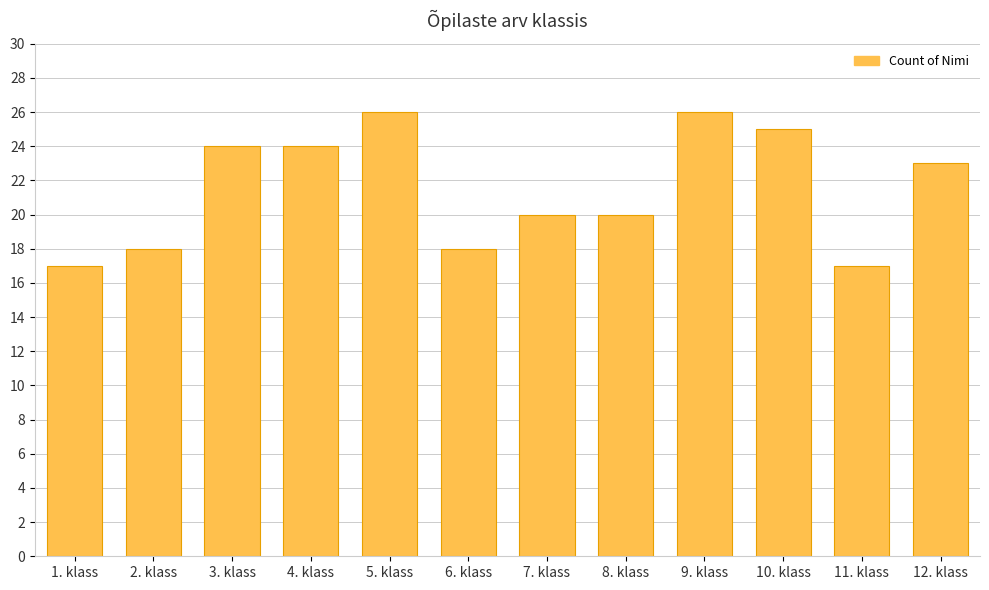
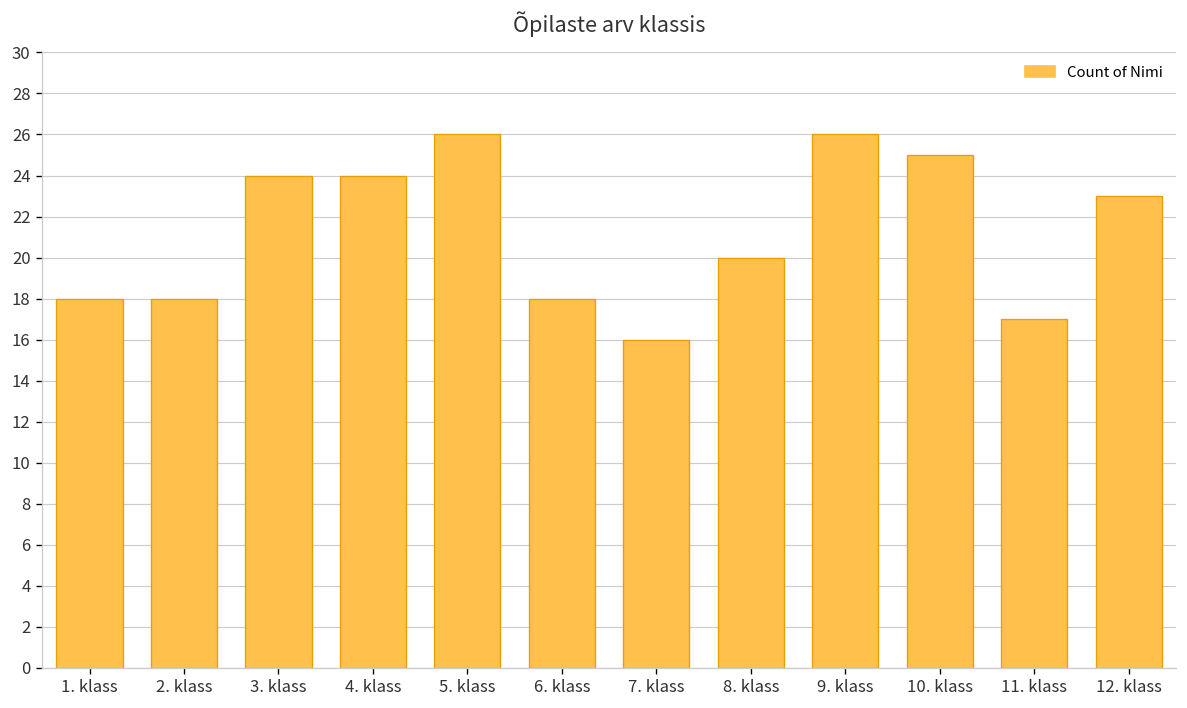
1. klass: 17 -> 18
7. klass: 20 -> 16
